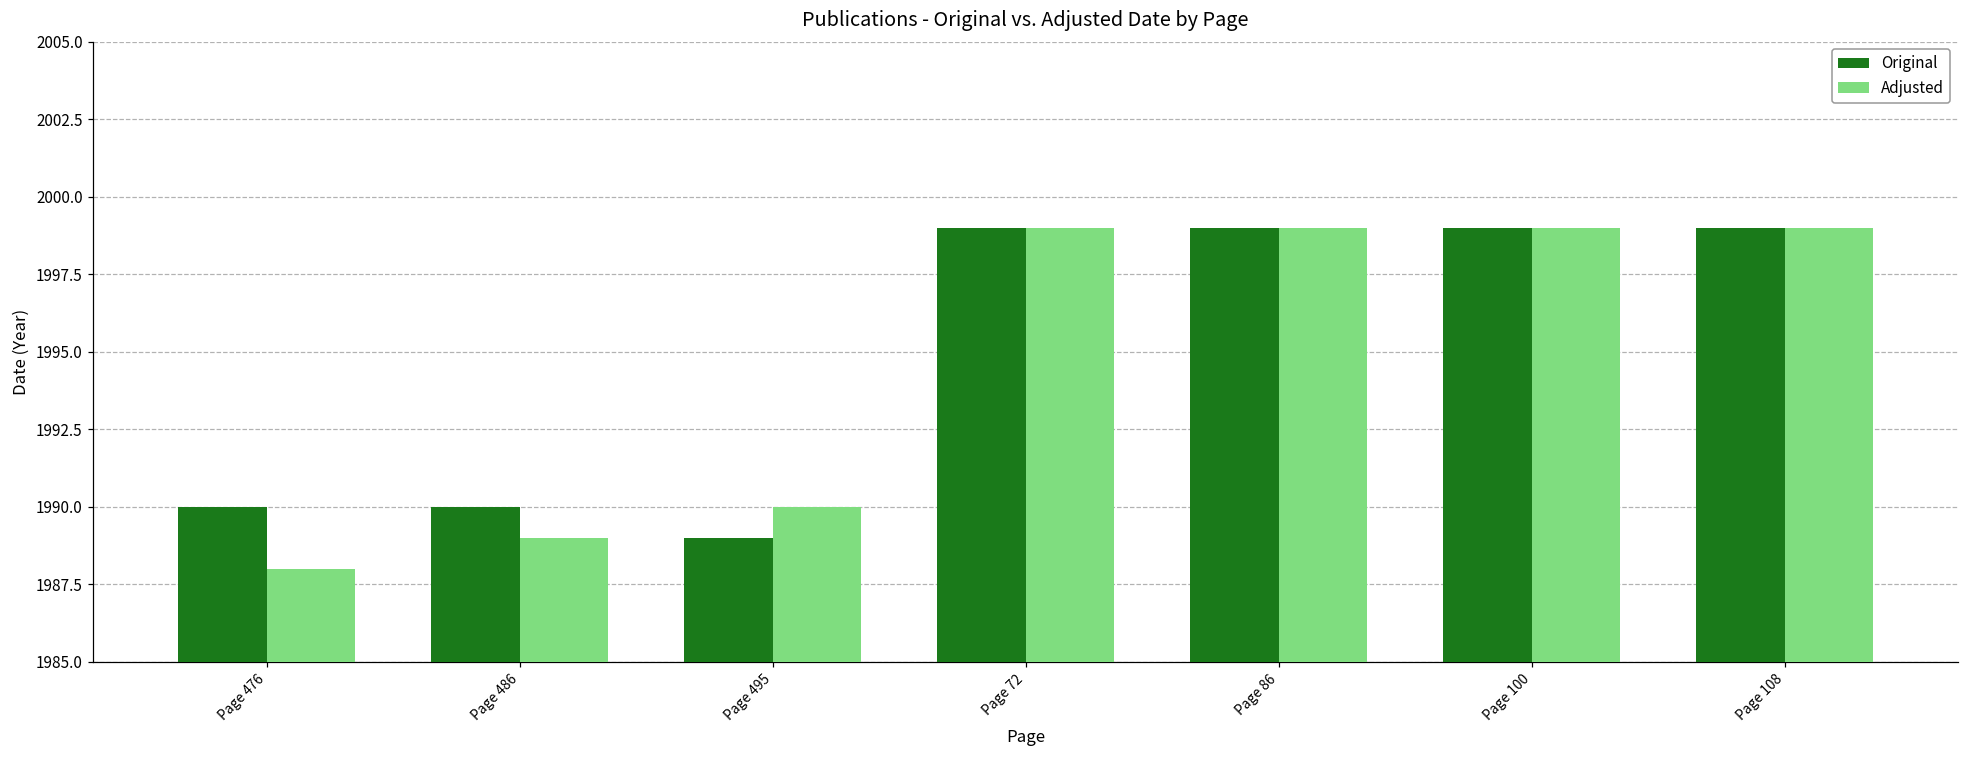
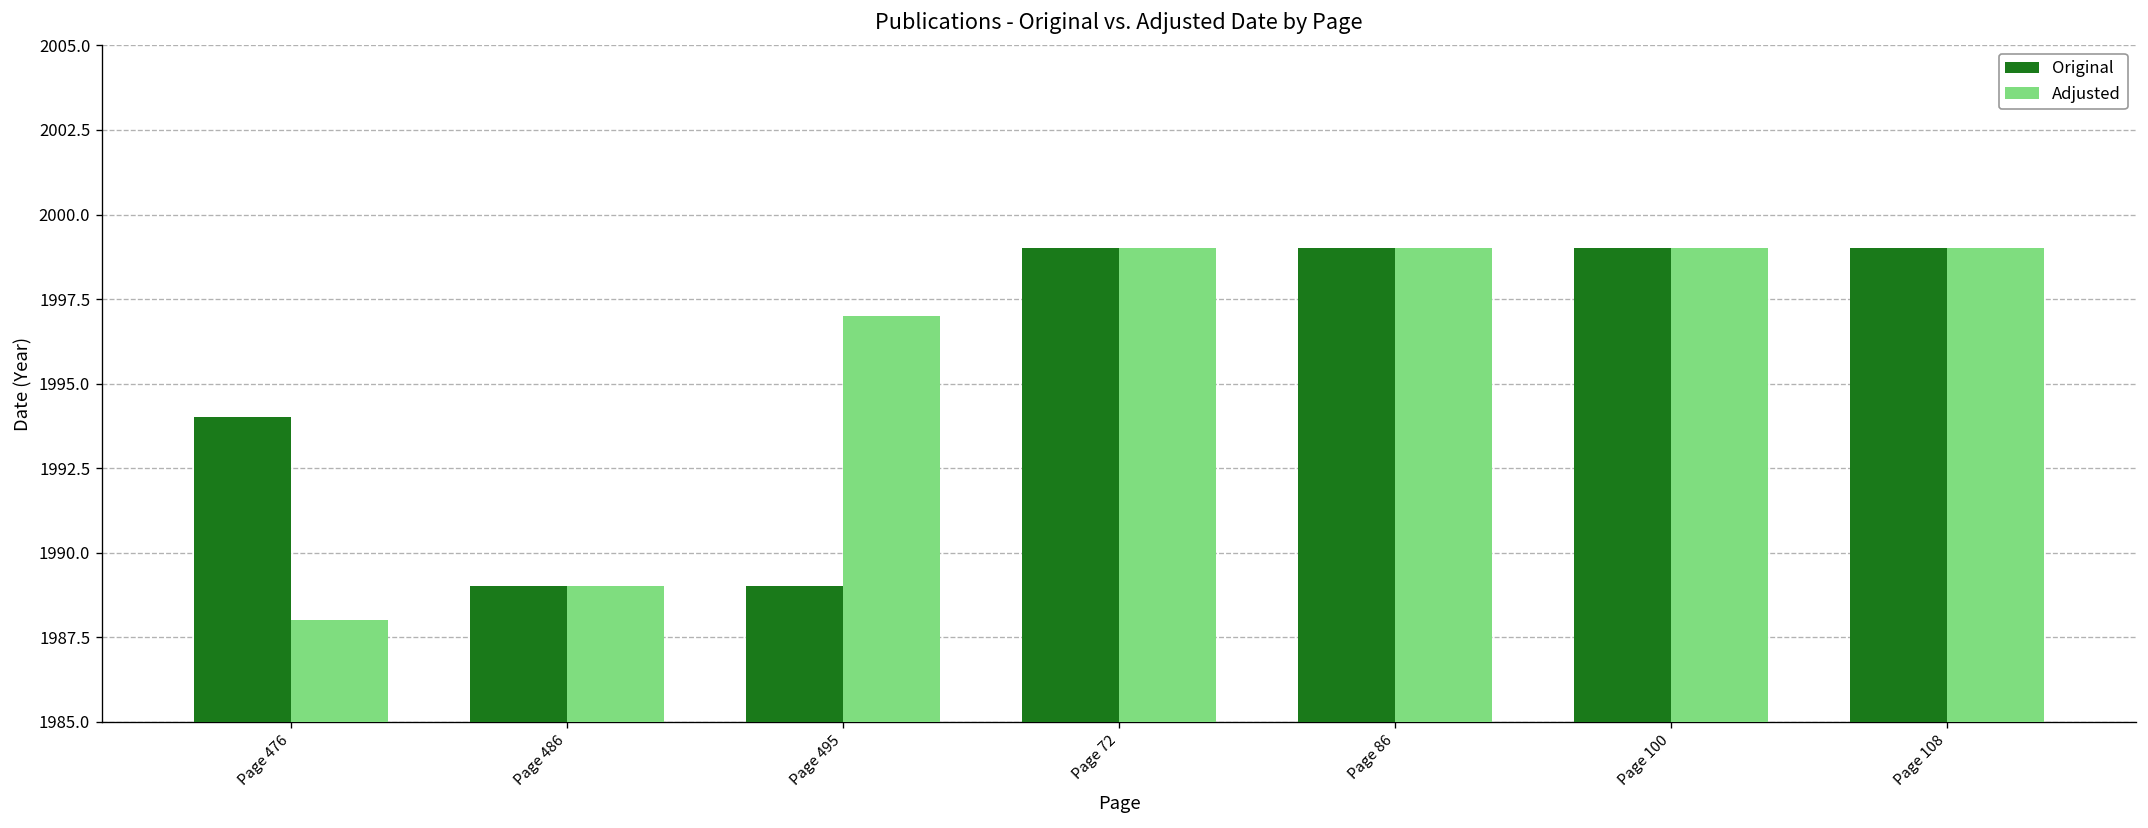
Original, Page 476: 1990 -> 1994
Original, Page 486: 1990 -> 1989
Adjusted, Page 495: 1990 -> 1997
